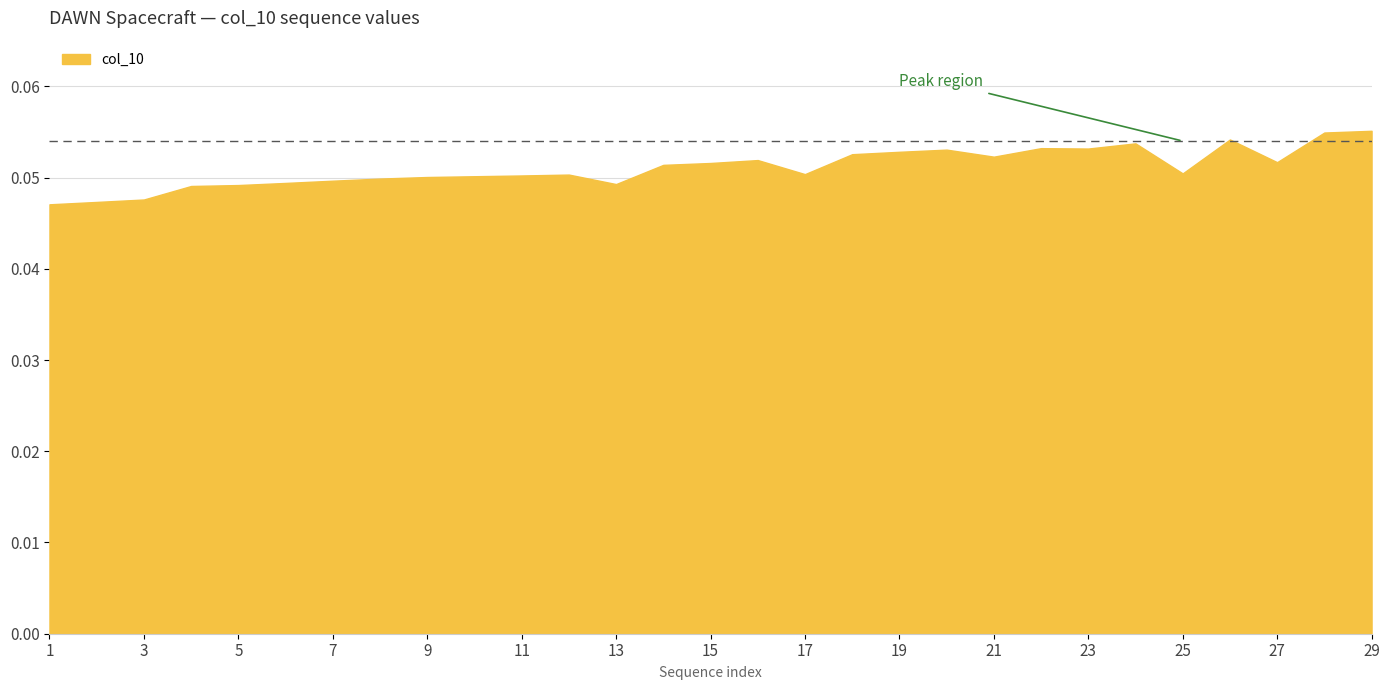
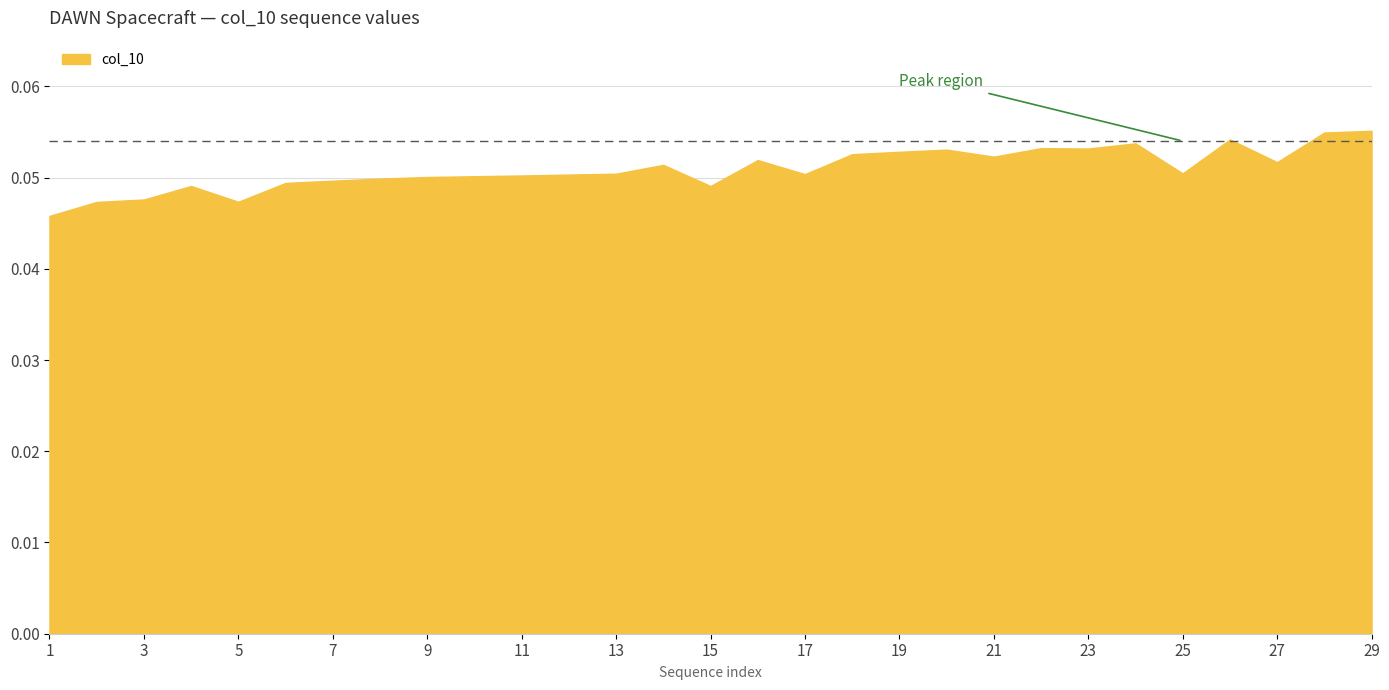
1: 0.047 -> 0.046
5: 0.049 -> 0.047
13: 0.049 -> 0.050
15: 0.052 -> 0.049
